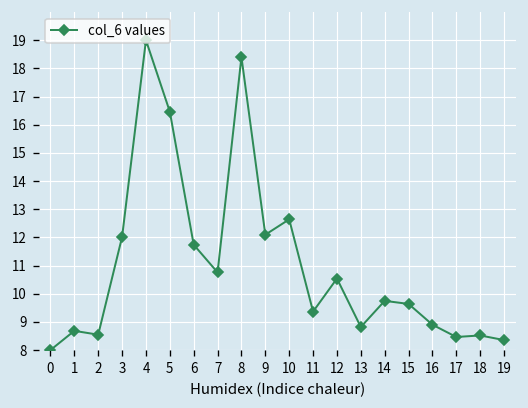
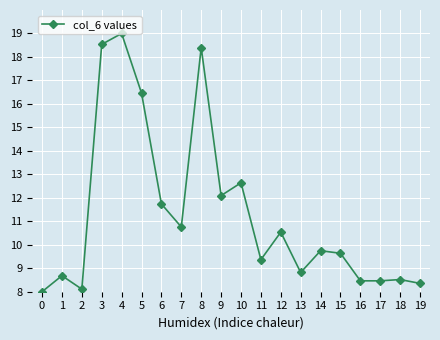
2: 8.5 -> 8.1
3: 12.0 -> 18.5
16: 8.9 -> 8.5
